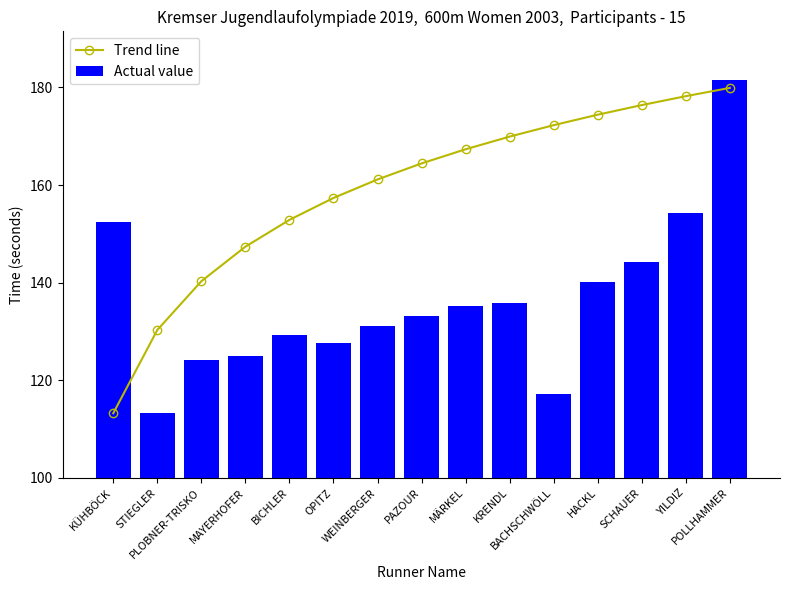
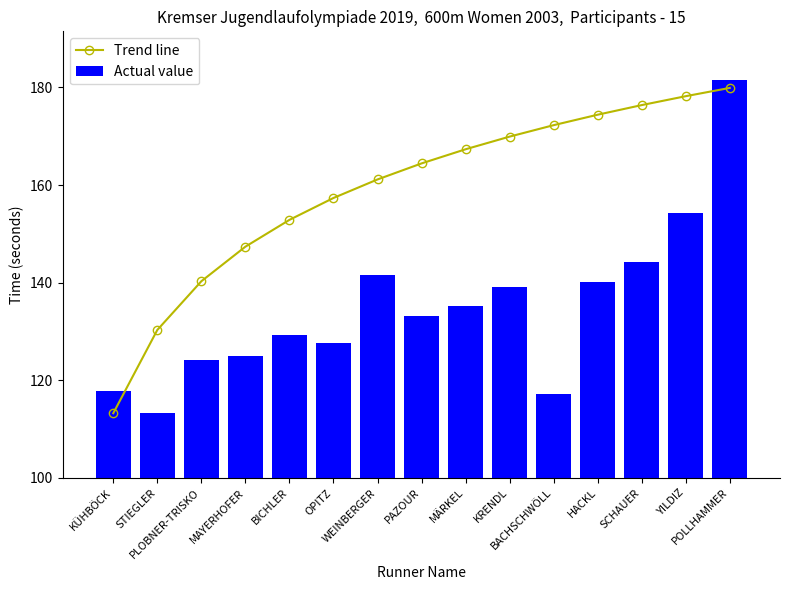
Actual value, KÜHBÖCK: 152 -> 118
Actual value, WEINBERGER: 131 -> 142
Actual value, KRENDL: 136 -> 139
